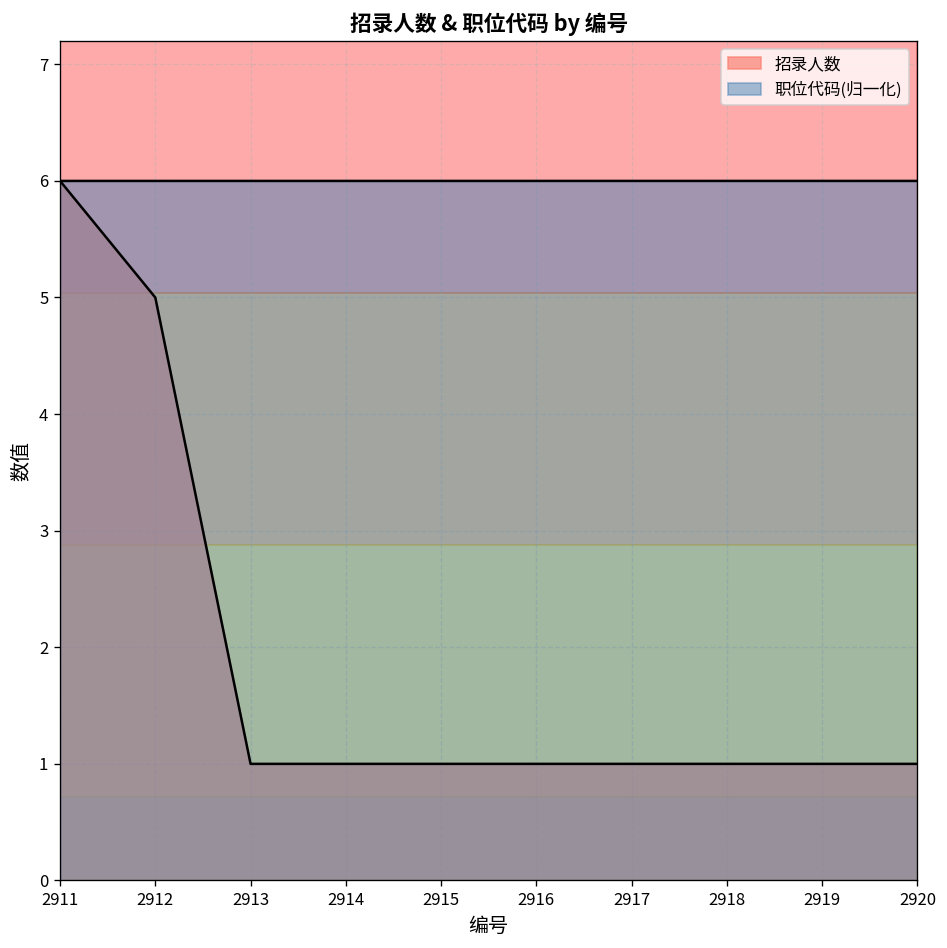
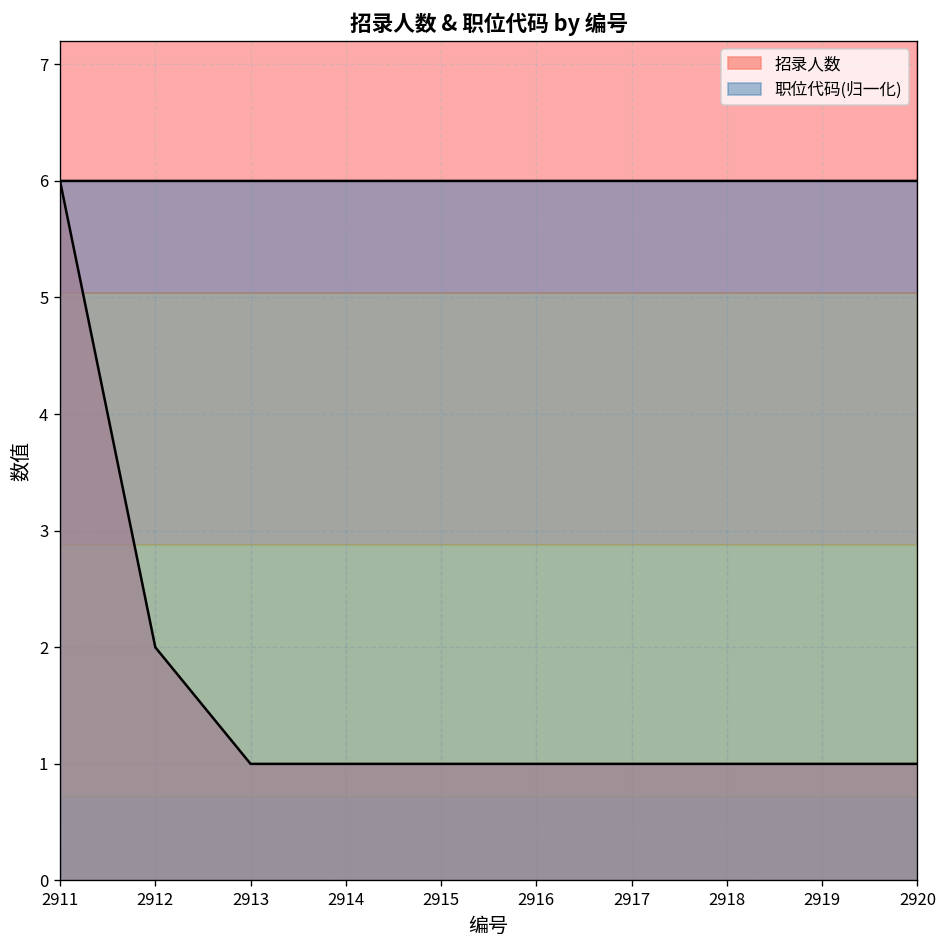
招录人数, 2912: 5 -> 2
